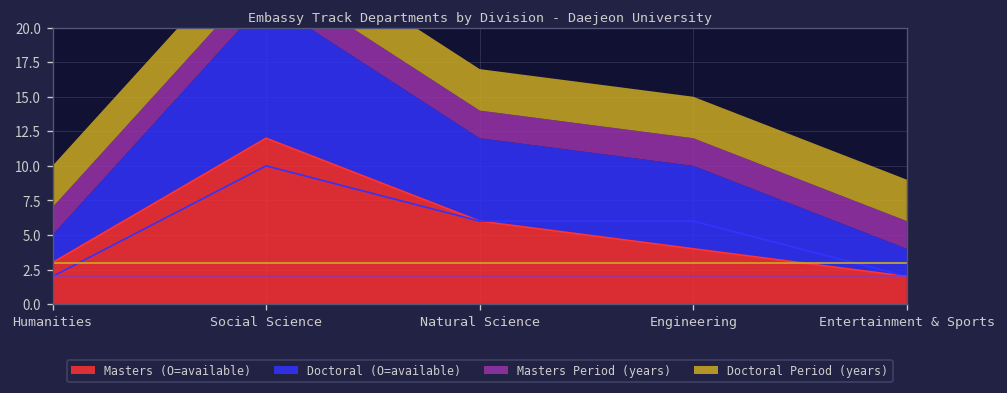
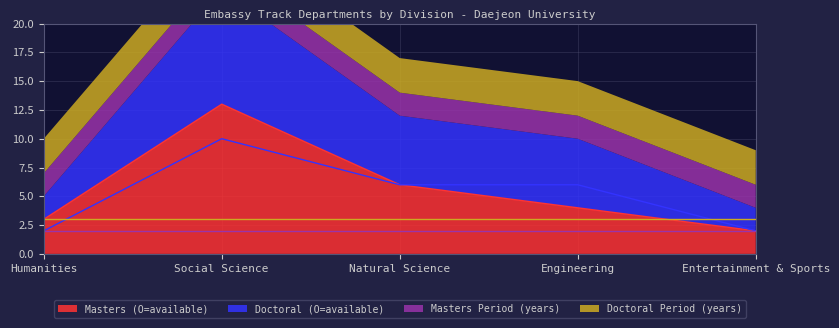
Masters (O=available), Social Science: 12 -> 13
